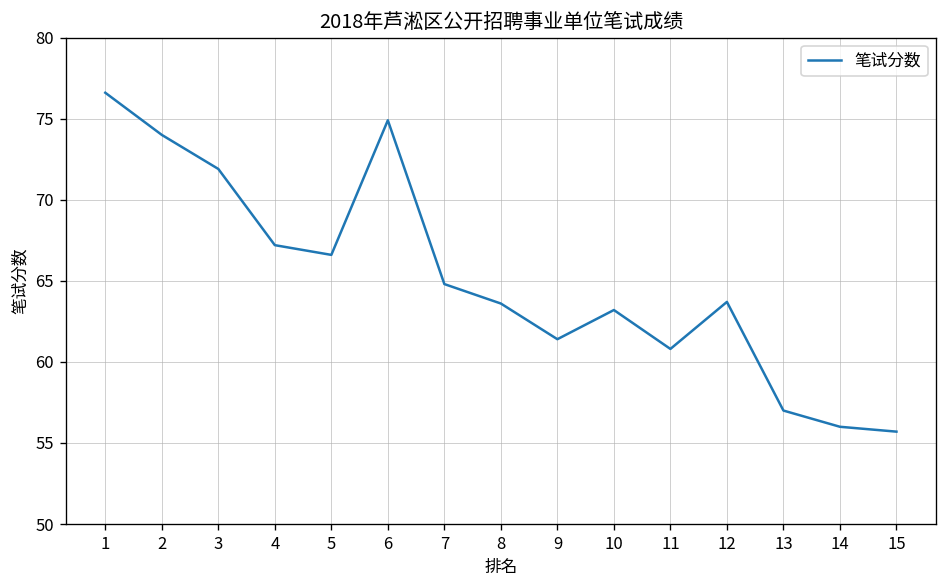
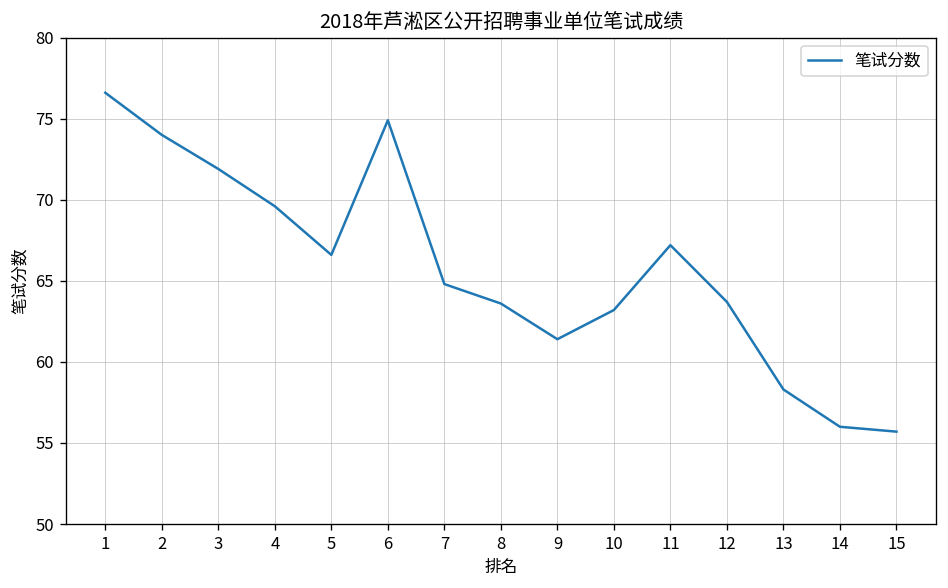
4: 67.2 -> 69.6
11: 60.8 -> 67.2
13: 57.0 -> 58.3
